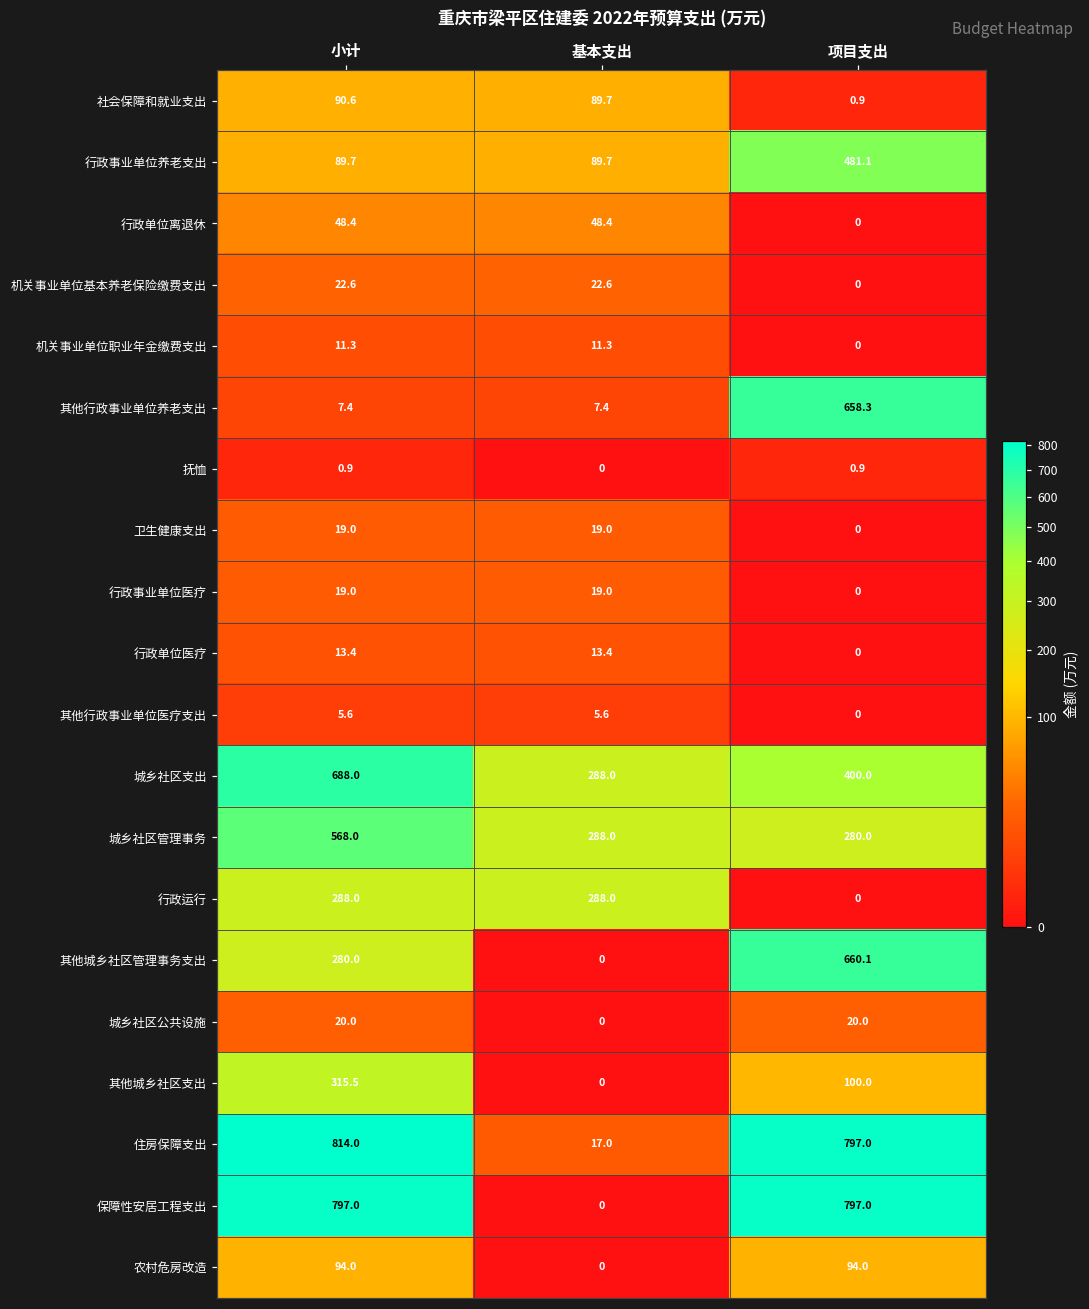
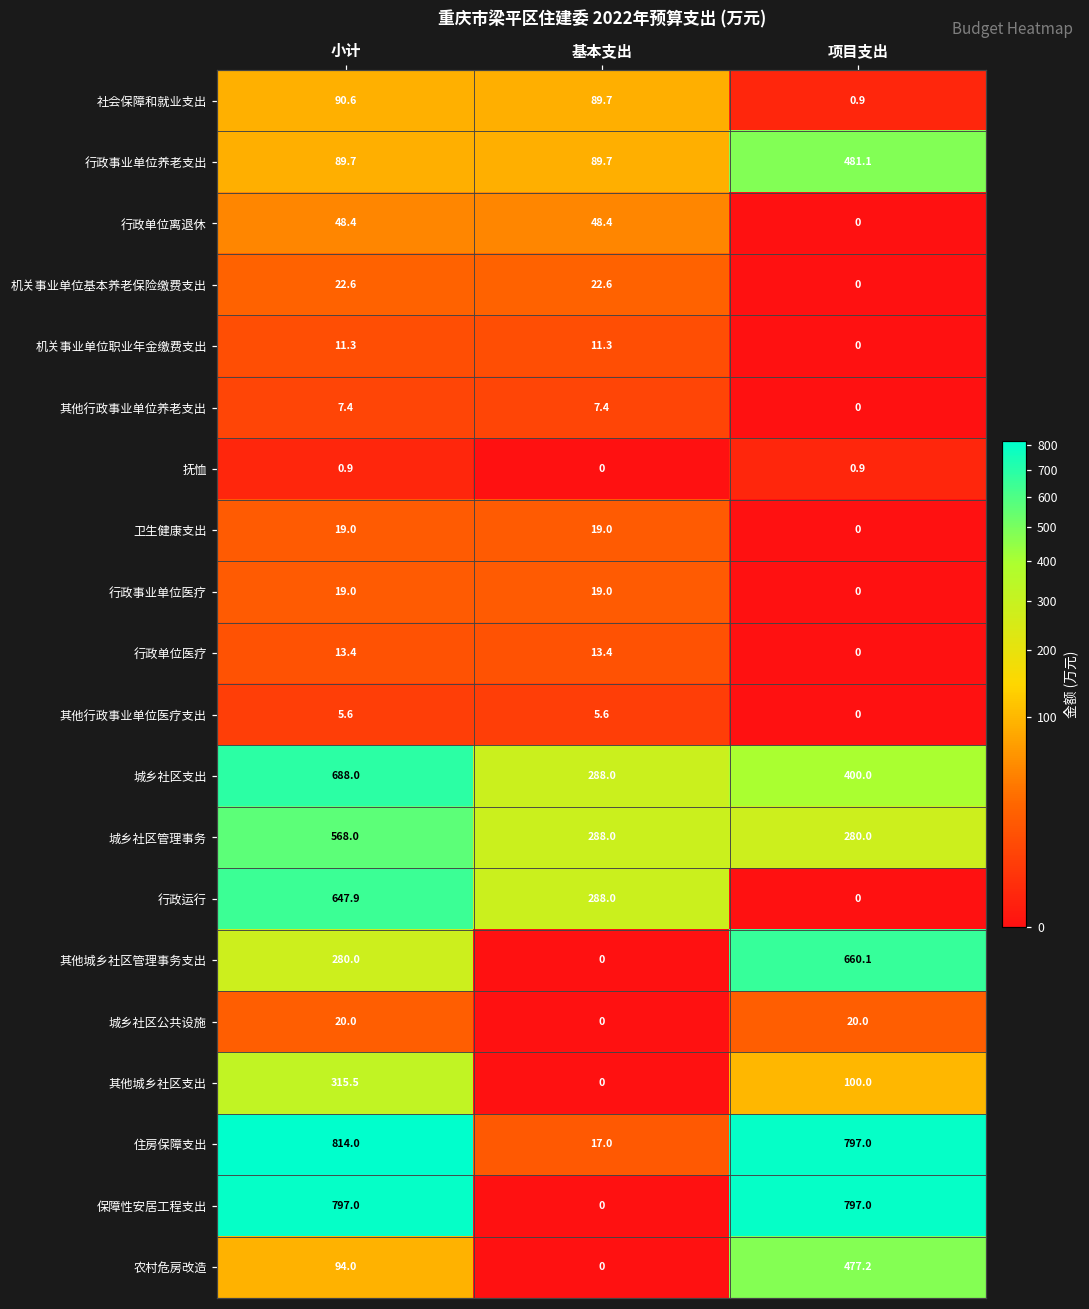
其他行政事业单位养老支出, 项目支出: 658.3 -> 0
行政运行, 小计: 288.0 -> 647.9
农村危房改造, 项目支出: 94.0 -> 477.2
